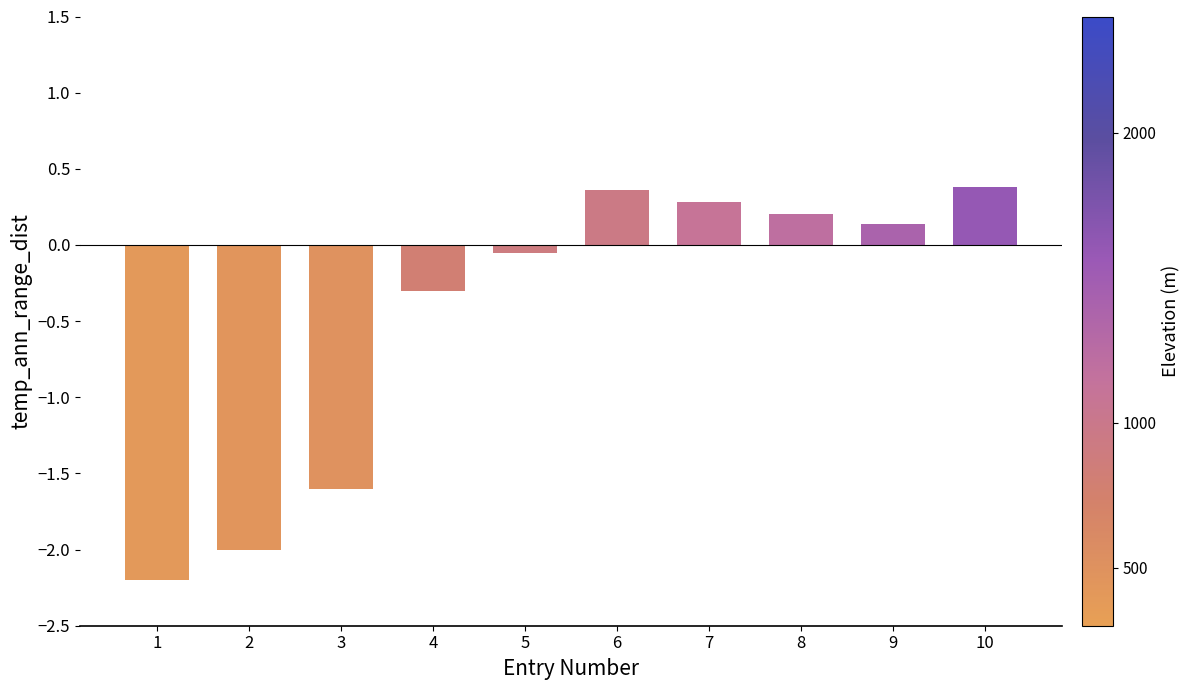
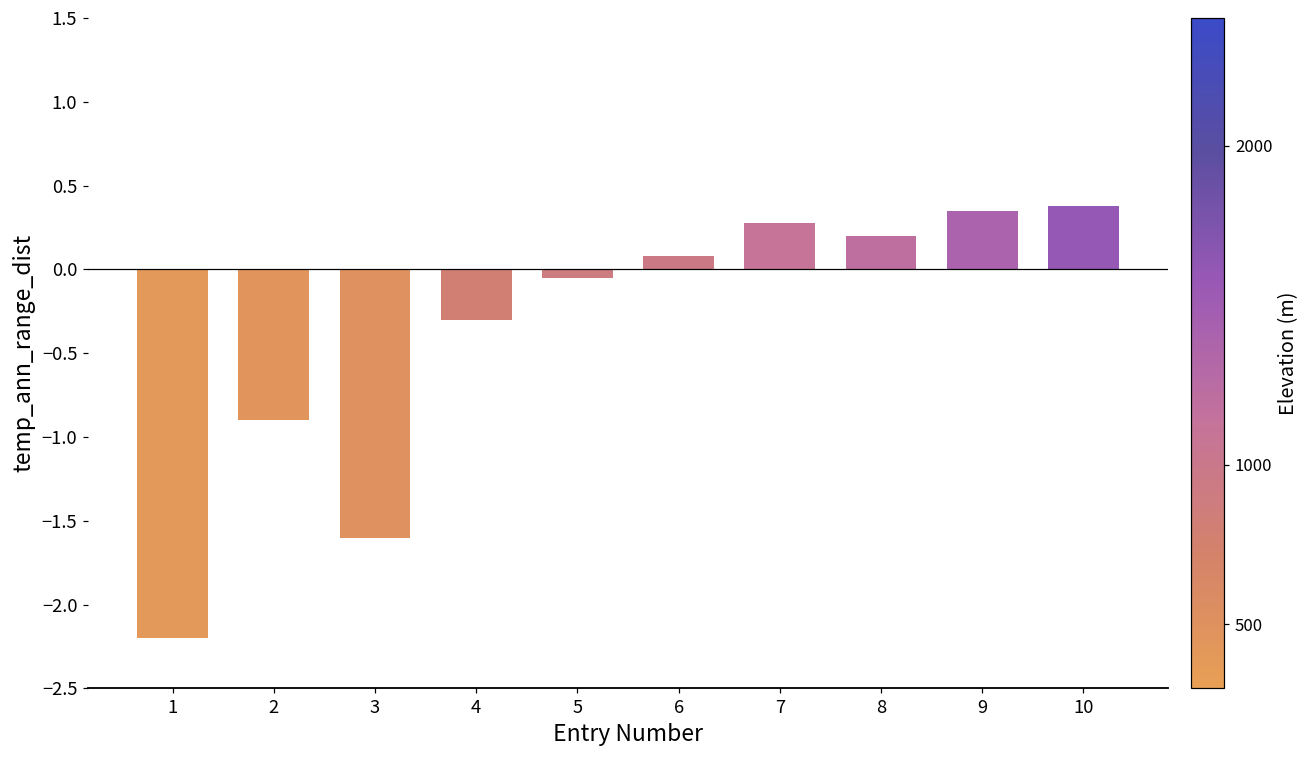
2: -2.0 -> -0.9
6: 0.36 -> 0.08
9: 0.14 -> 0.35
